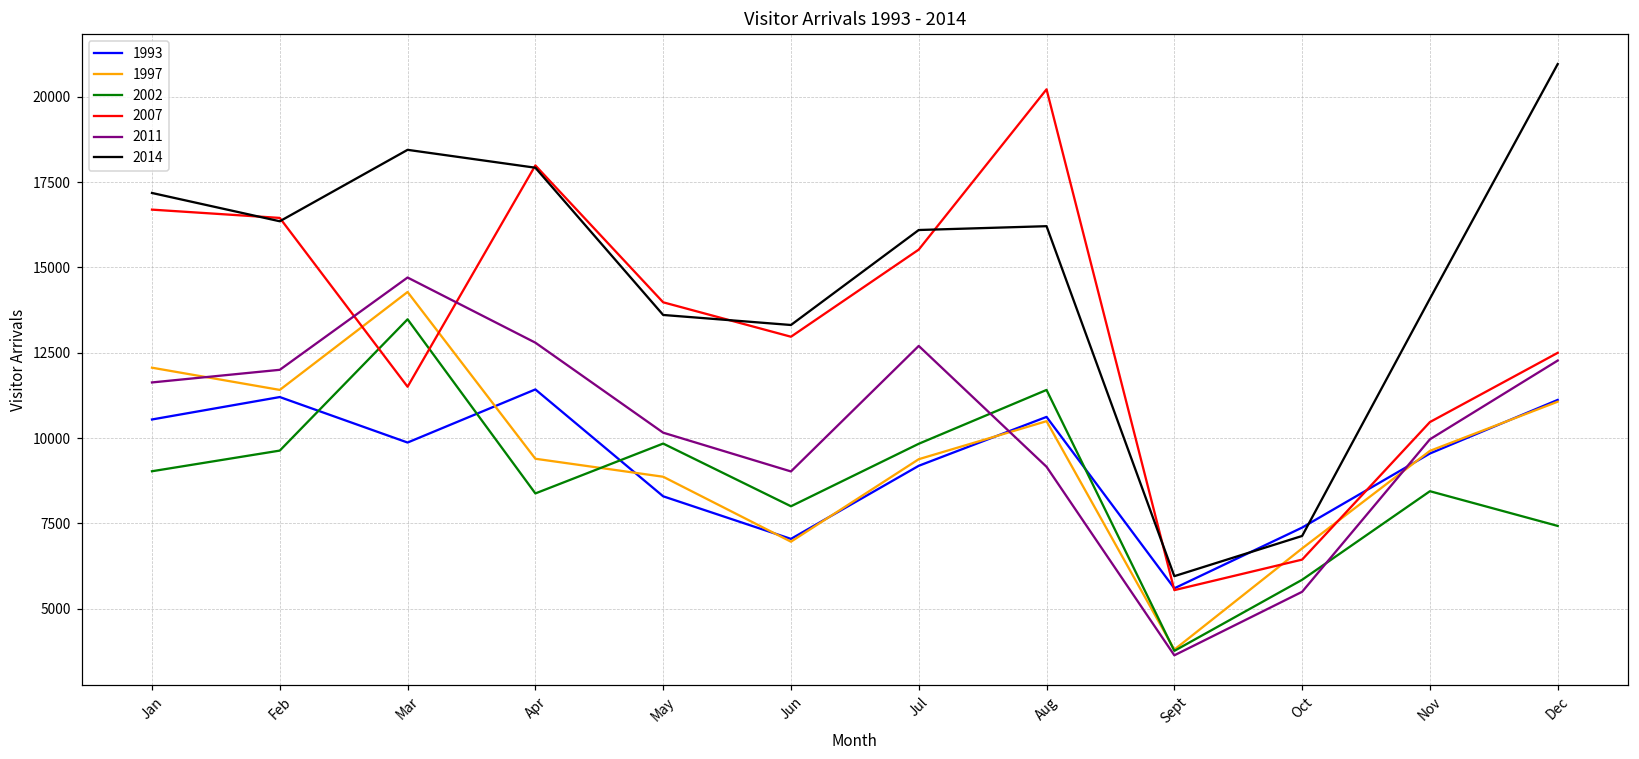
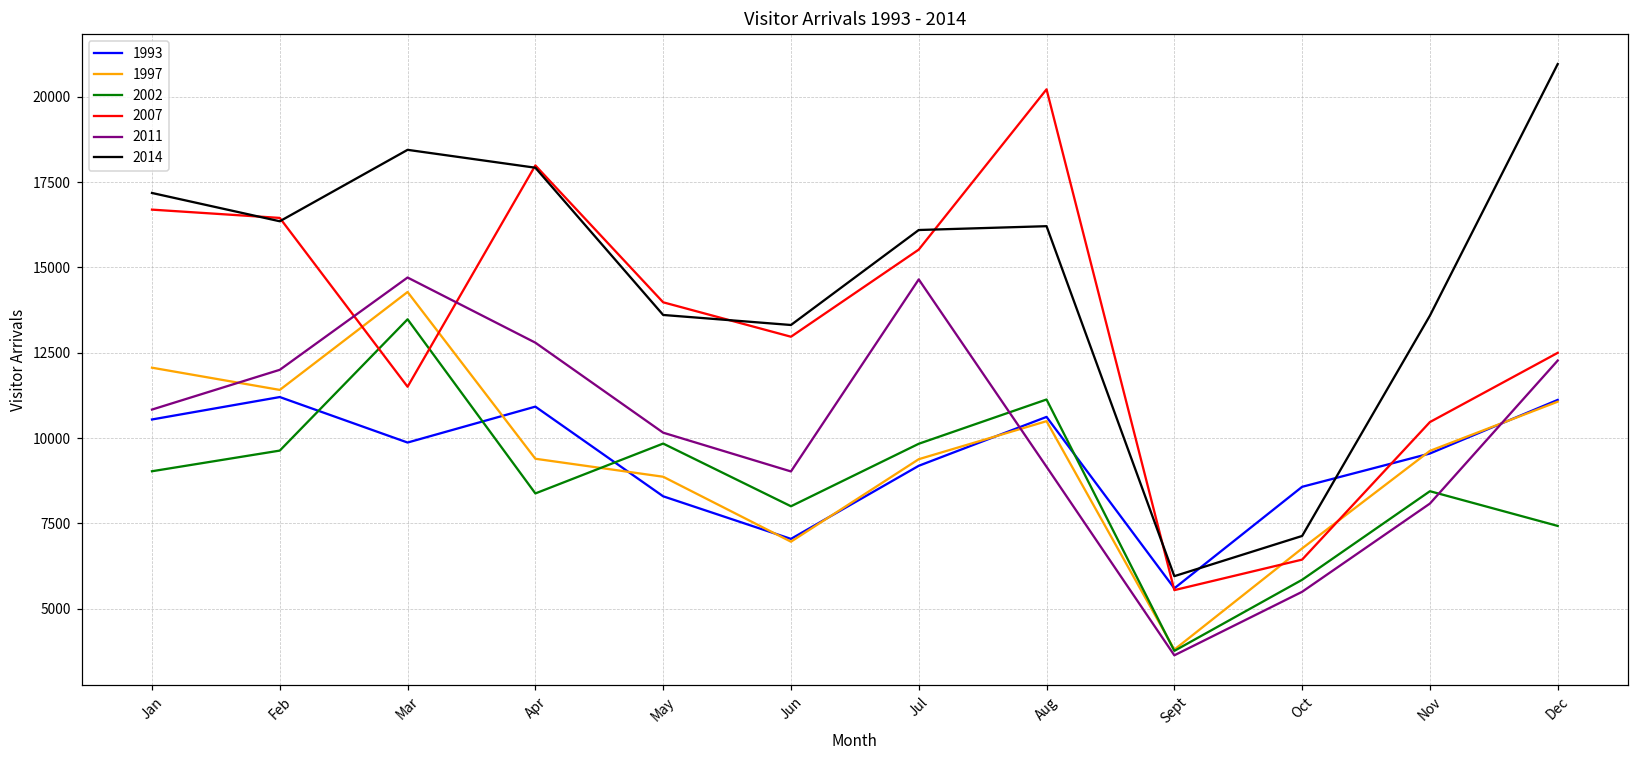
2011, Jan: 11600 -> 10800
1993, Apr: 11400 -> 10900
2011, Jul: 12700 -> 14700
2002, Aug: 11400 -> 11100
1993, Oct: 7400 -> 8600
2011, Nov: 10000 -> 8100
2014, Nov: 14100 -> 13600
